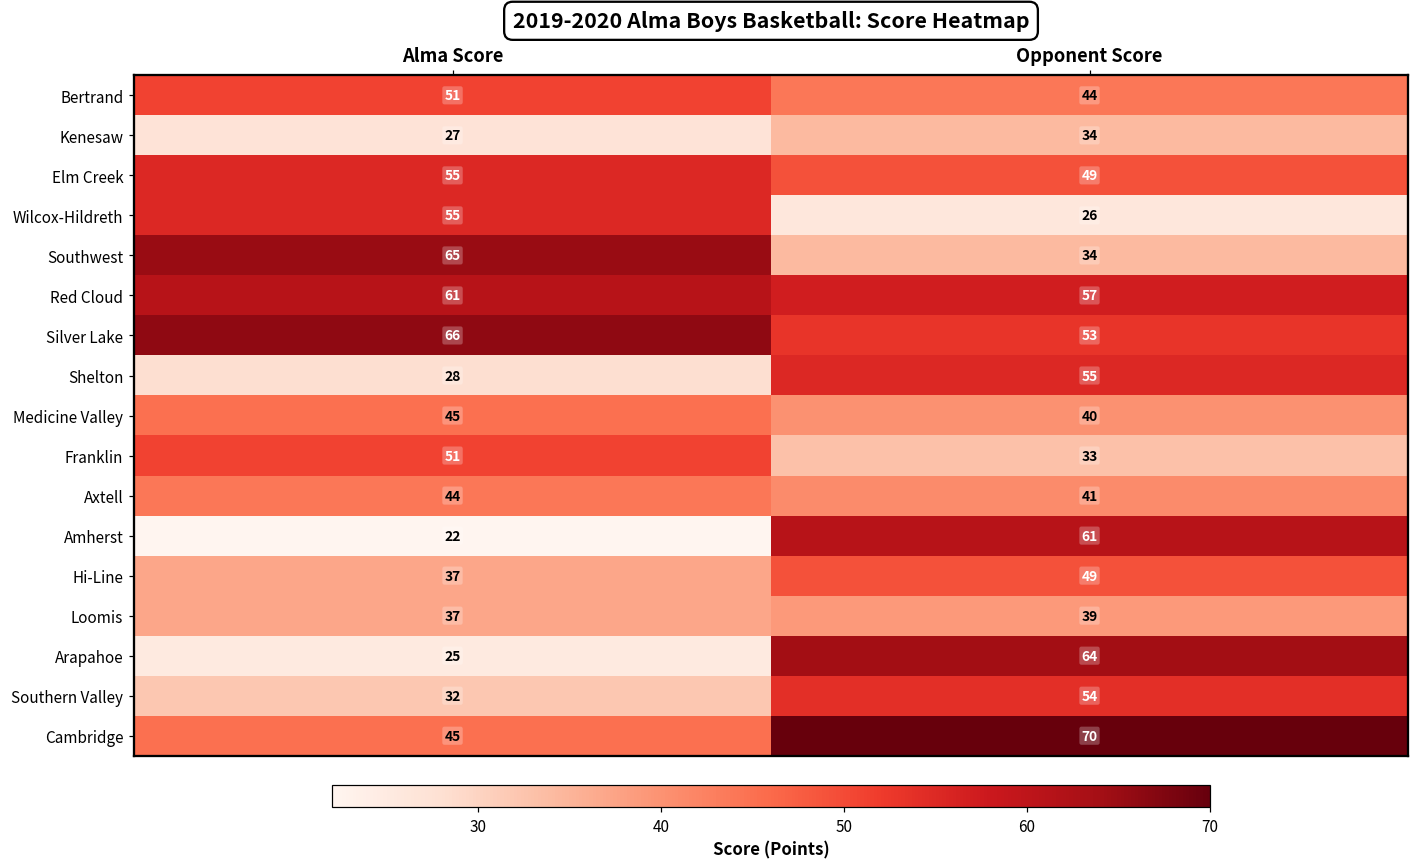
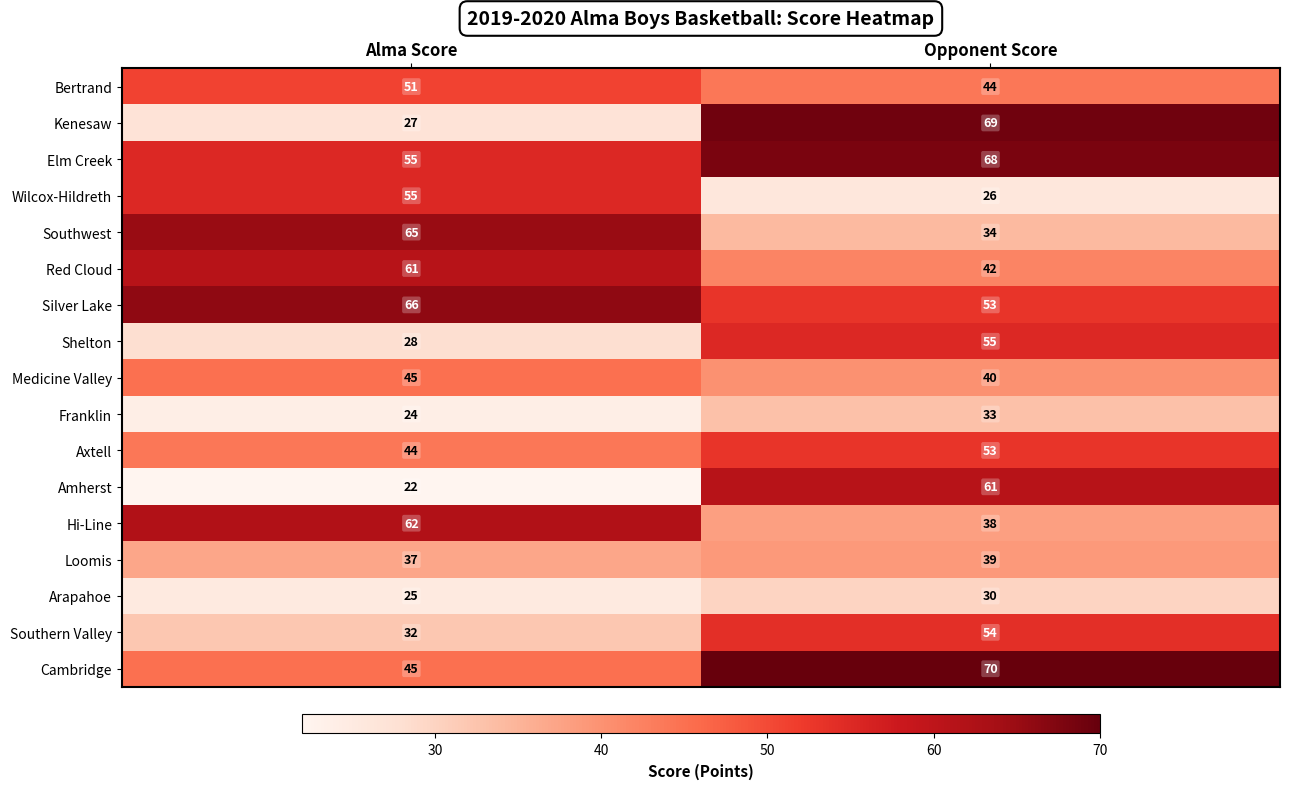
Kenesaw, Opponent Score: 34 -> 69
Elm Creek, Opponent Score: 49 -> 68
Red Cloud, Opponent Score: 57 -> 42
Franklin, Alma Score: 51 -> 24
Axtell, Opponent Score: 41 -> 53
Hi-Line, Alma Score: 37 -> 62
Hi-Line, Opponent Score: 49 -> 38
Arapahoe, Opponent Score: 64 -> 30
